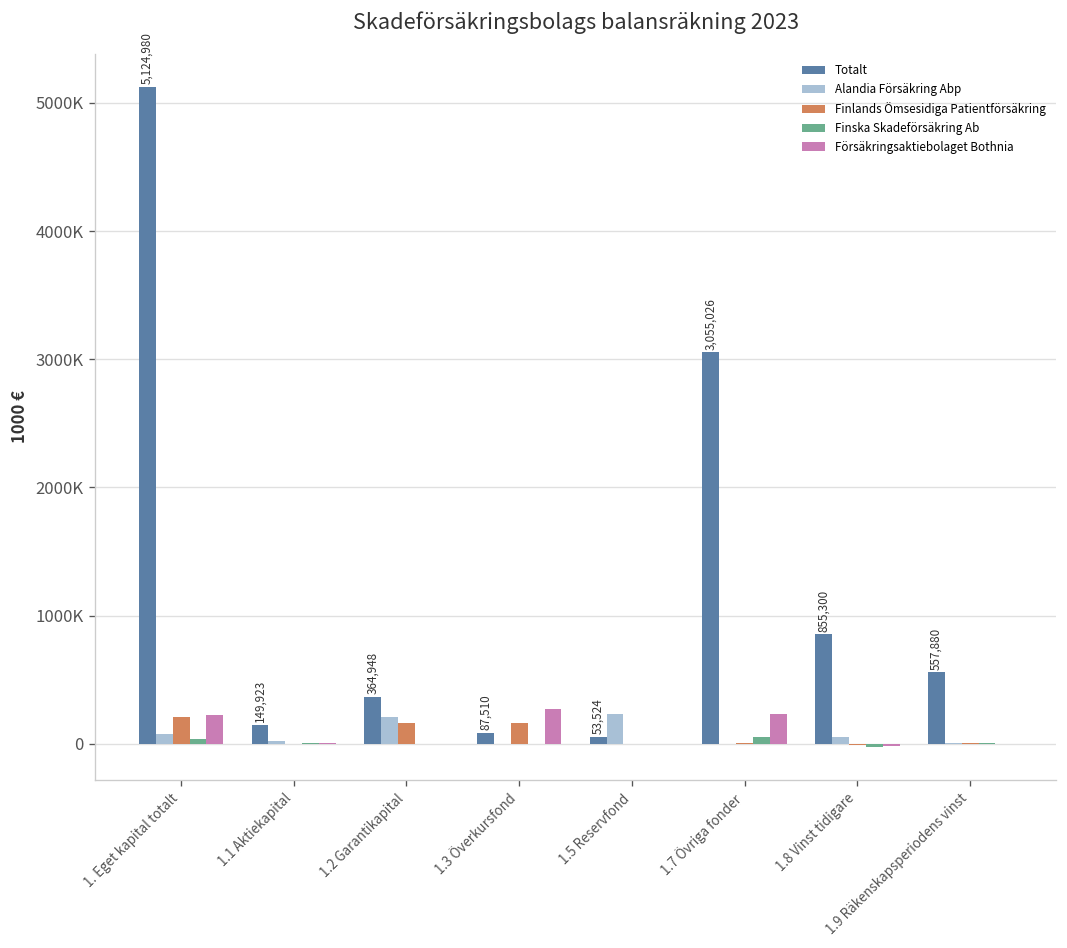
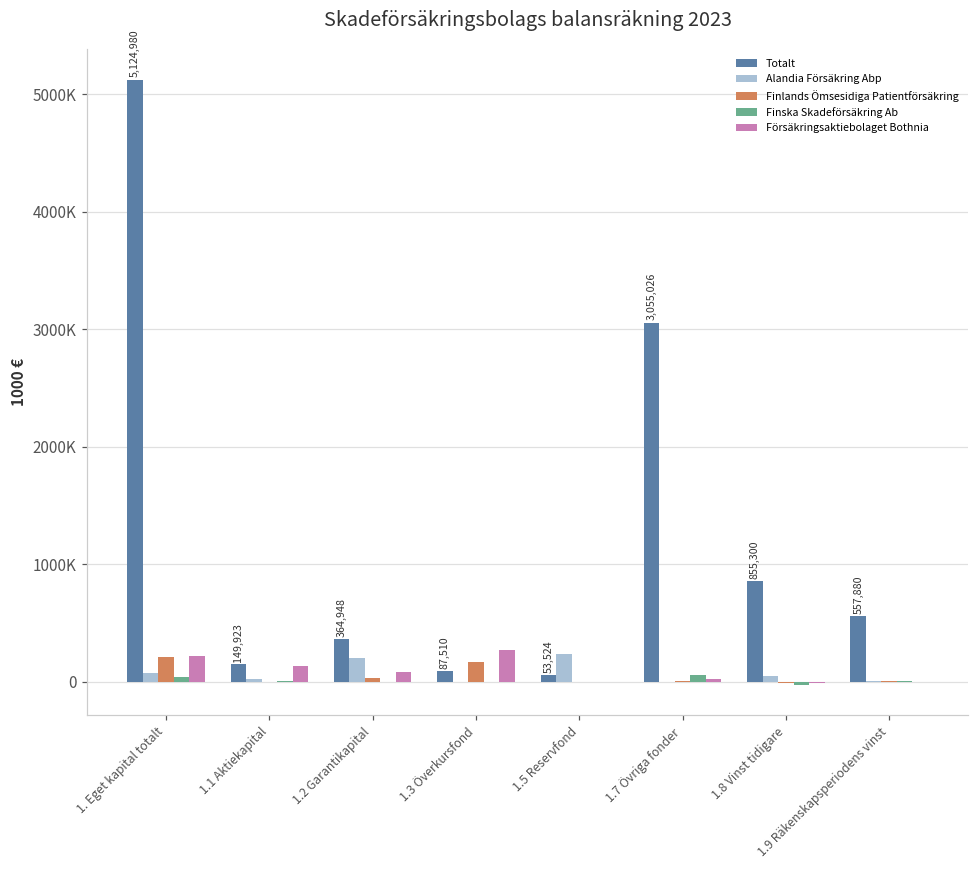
Försäkringsaktiebolaget Bothnia, 1.1 Aktiekapital: 0 -> 130000
Finlands Ömsesidiga Patientförsäkring, 1.2 Garantikapital: 160000 -> 30000
Försäkringsaktiebolaget Bothnia, 1.2 Garantikapital: 0 -> 80000
Försäkringsaktiebolaget Bothnia, 1.7 Övriga fonder: 230000 -> 30000
